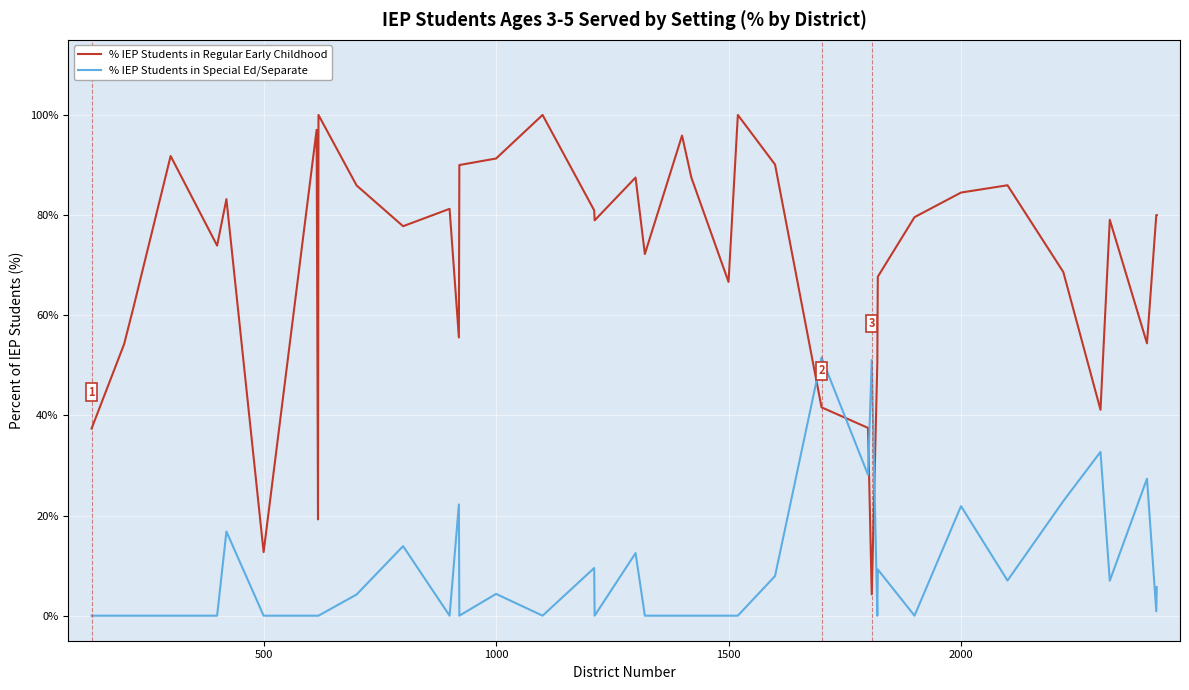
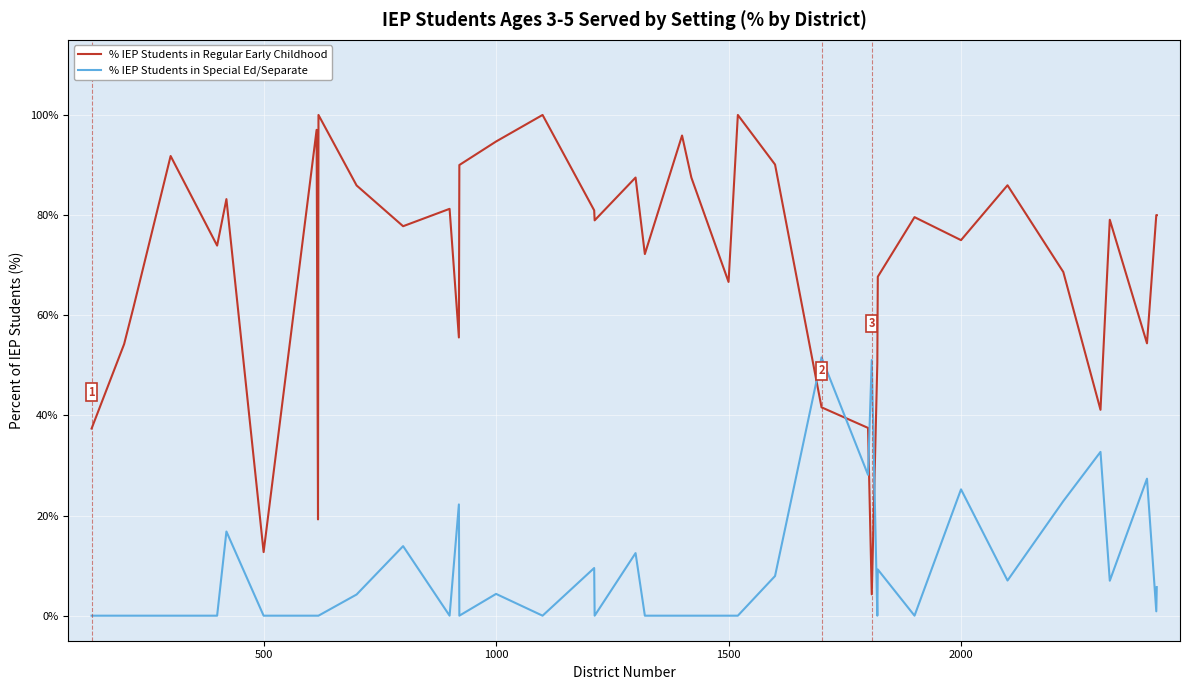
% IEP Students in Regular Early Childhood, 1000: 91% -> 95%
% IEP Students in Regular Early Childhood, 2000: 85% -> 75%
% IEP Students in Special Ed/Separate, 2000: 22% -> 25%
